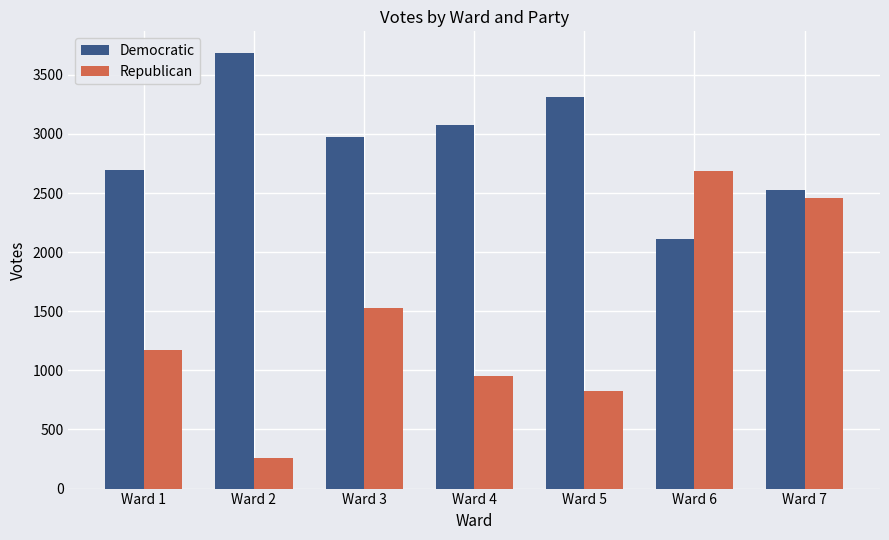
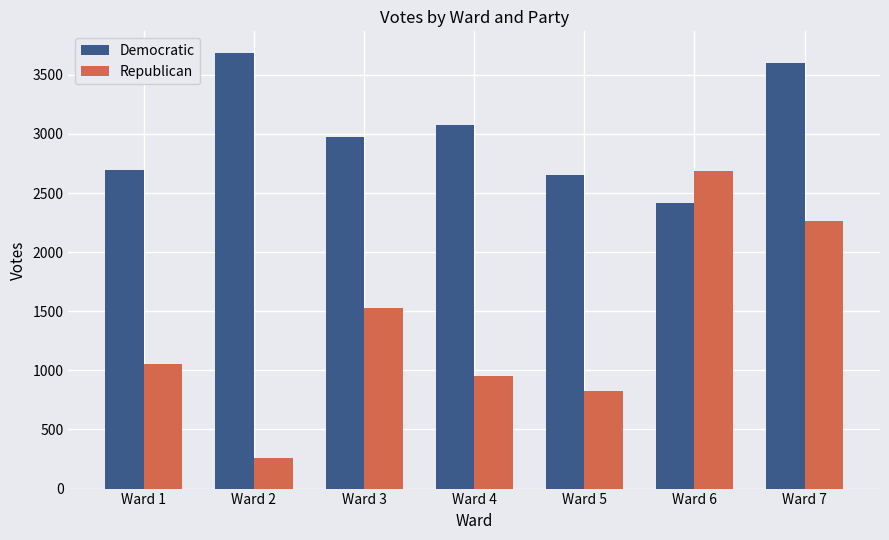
Republican, Ward 1: 1170 -> 1050
Democratic, Ward 5: 3310 -> 2650
Democratic, Ward 6: 2110 -> 2420
Democratic, Ward 7: 2530 -> 3600
Republican, Ward 7: 2460 -> 2270
